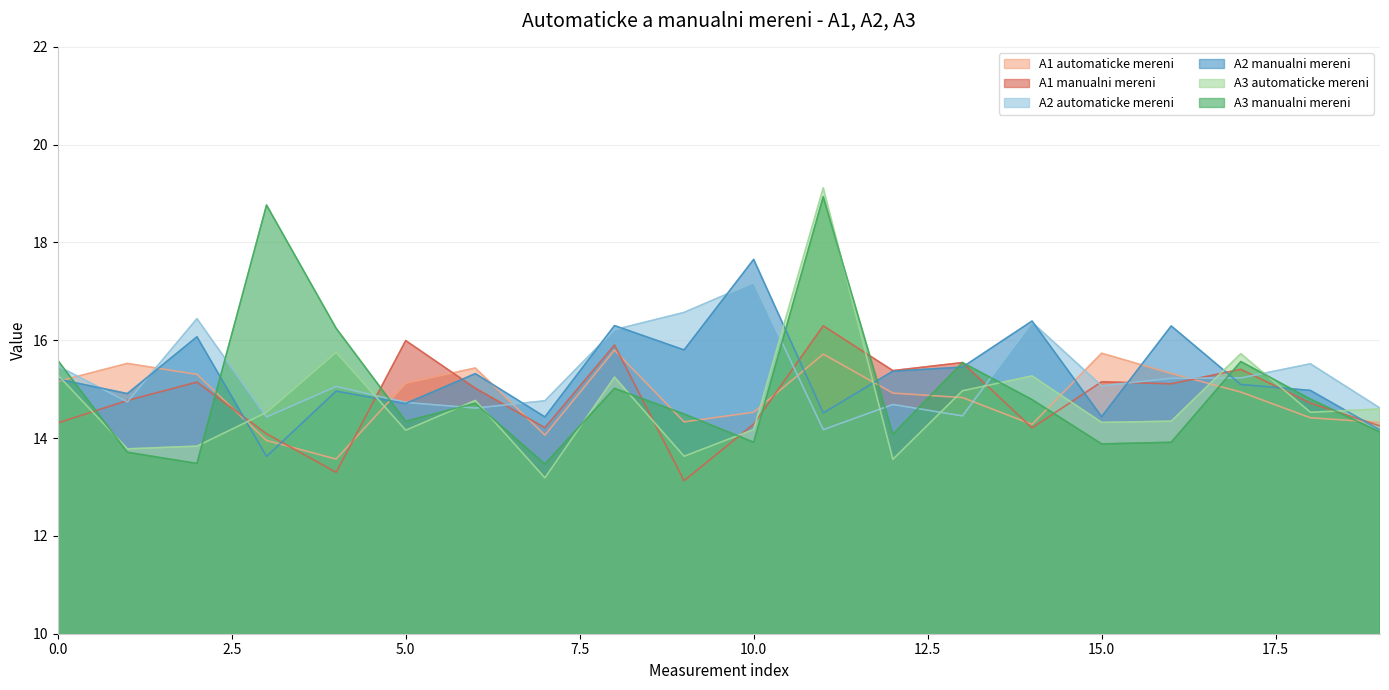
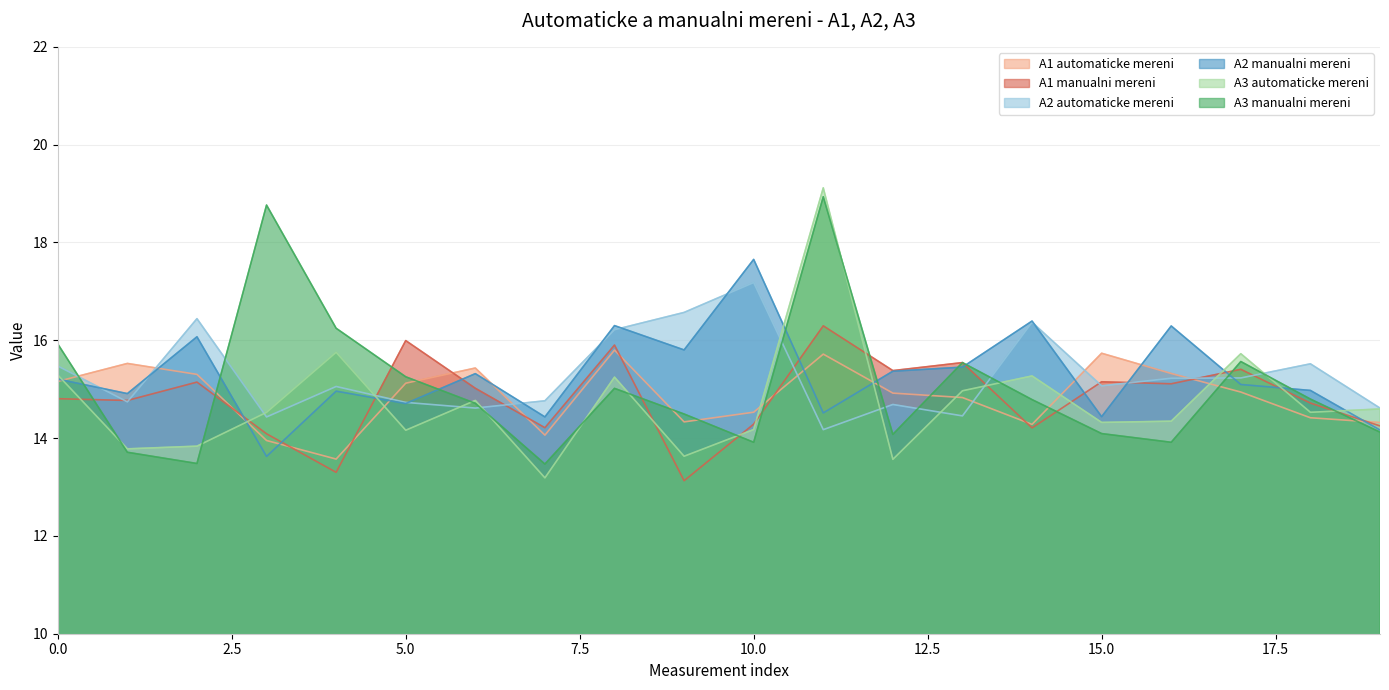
A1 manualni mereni, 0.0: 14.3 -> 14.8
A3 manualni mereni, 0.0: 15.6 -> 15.9
A3 manualni mereni, 5.0: 14.3 -> 15.3
A3 manualni mereni, 15.0: 13.9 -> 14.1
